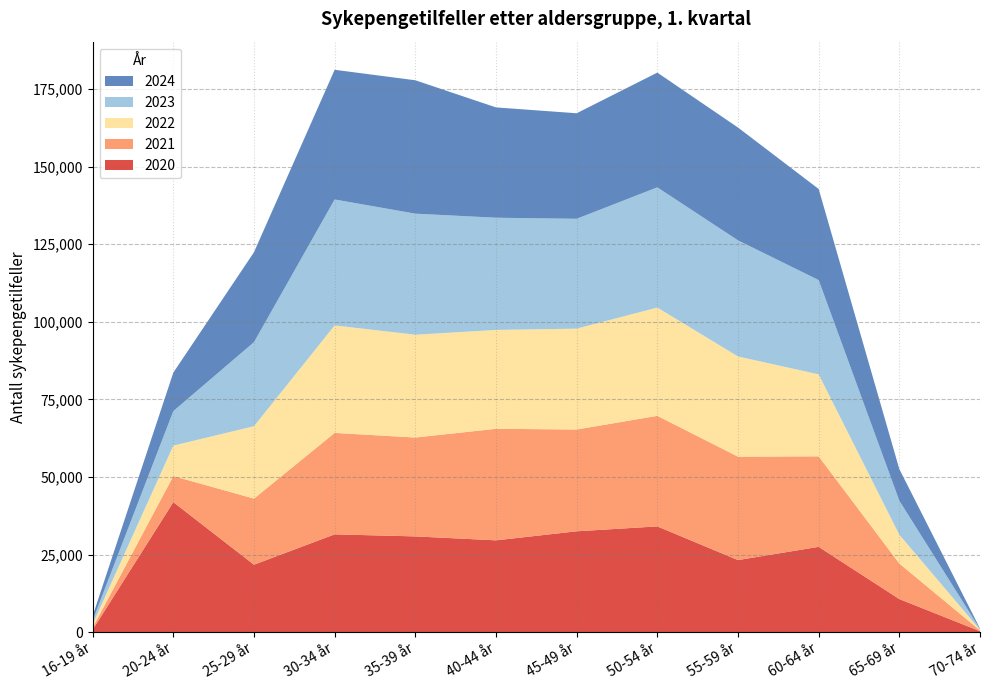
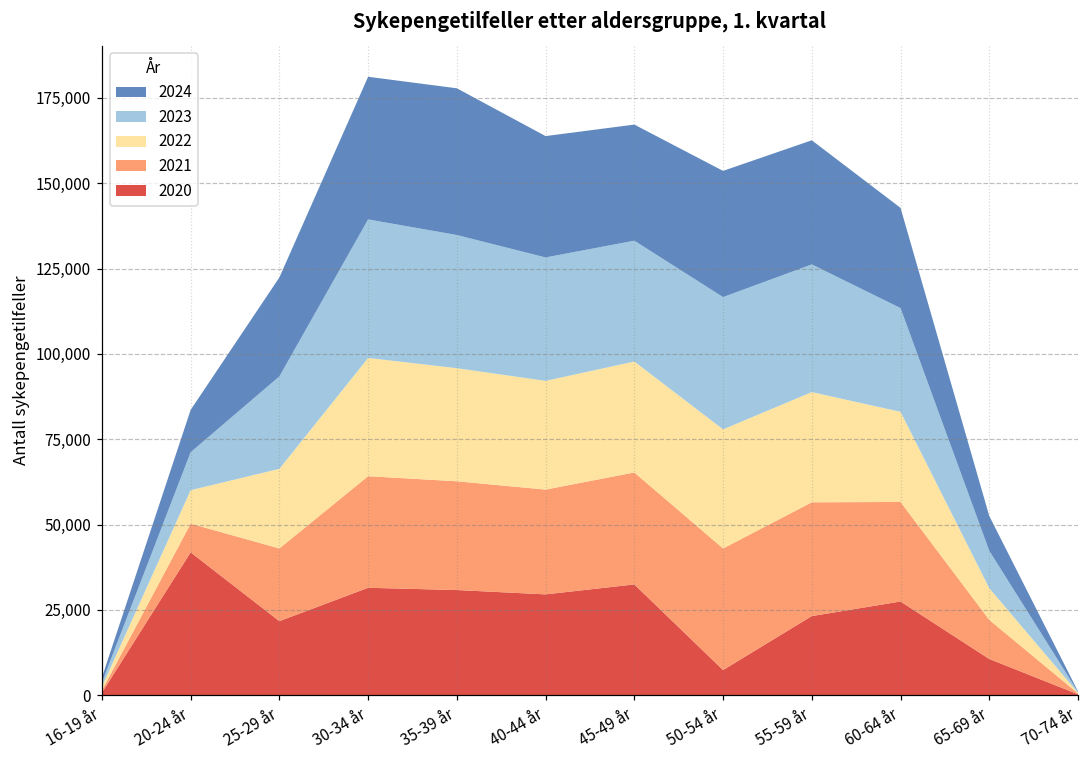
2021, 40-44 år: 36,000 -> 31,000
2020, 50-54 år: 34,000 -> 7,000
